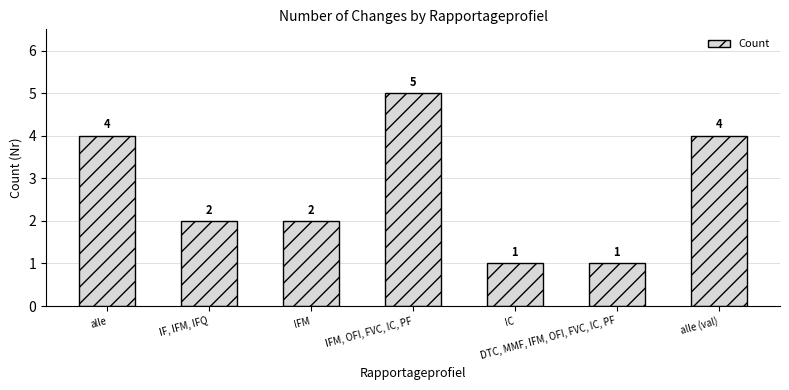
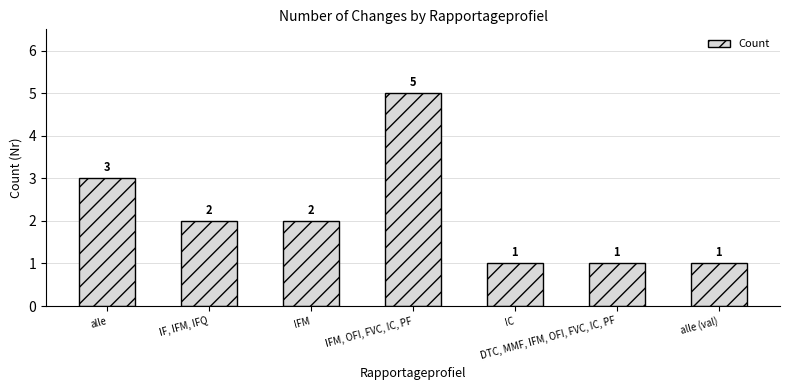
alle: 4 -> 3
alle (val): 4 -> 1
